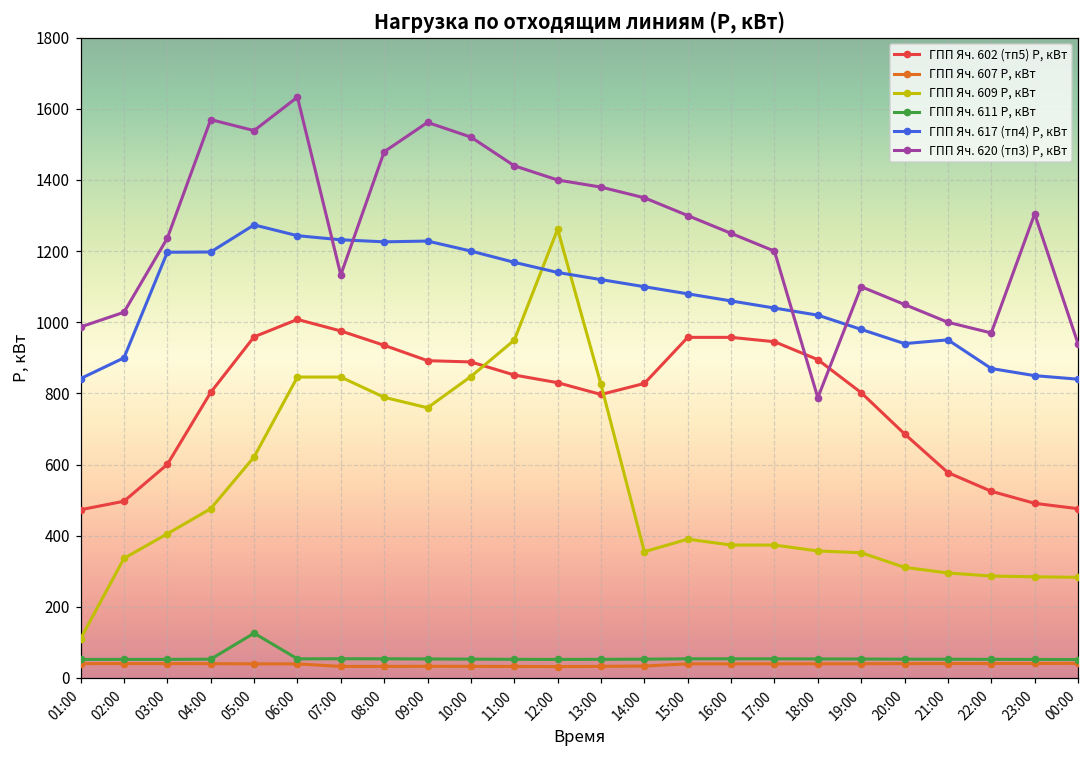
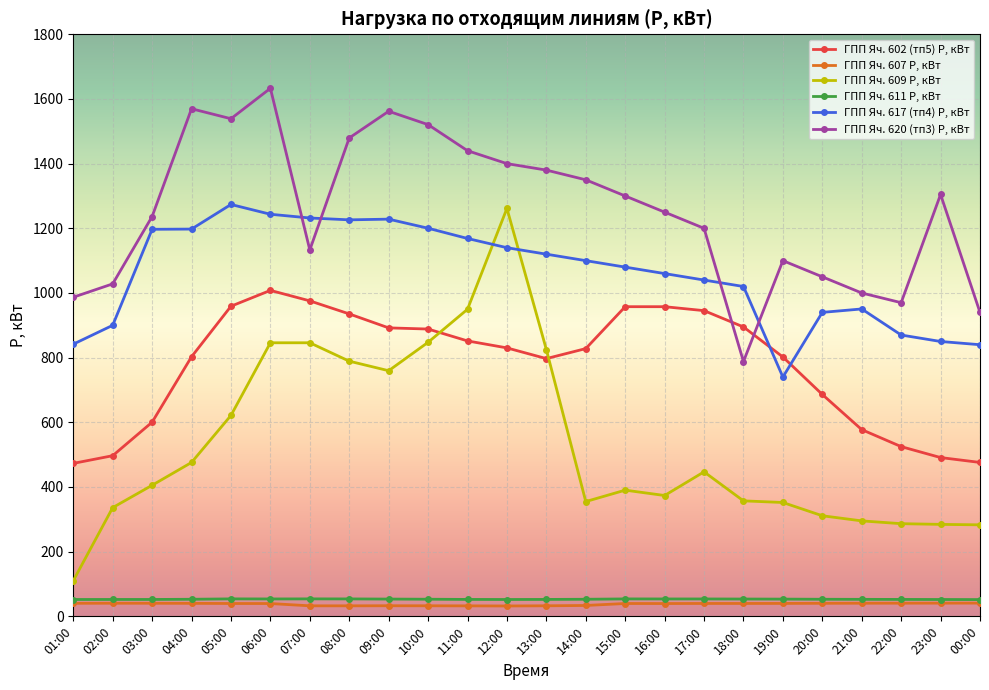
ГПП Яч. 611 P, кВт, 05:00: 130 -> 50
ГПП Яч. 609 P, кВт, 17:00: 370 -> 450
ГПП Яч. 617 (тп4) P, кВт, 19:00: 980 -> 740
